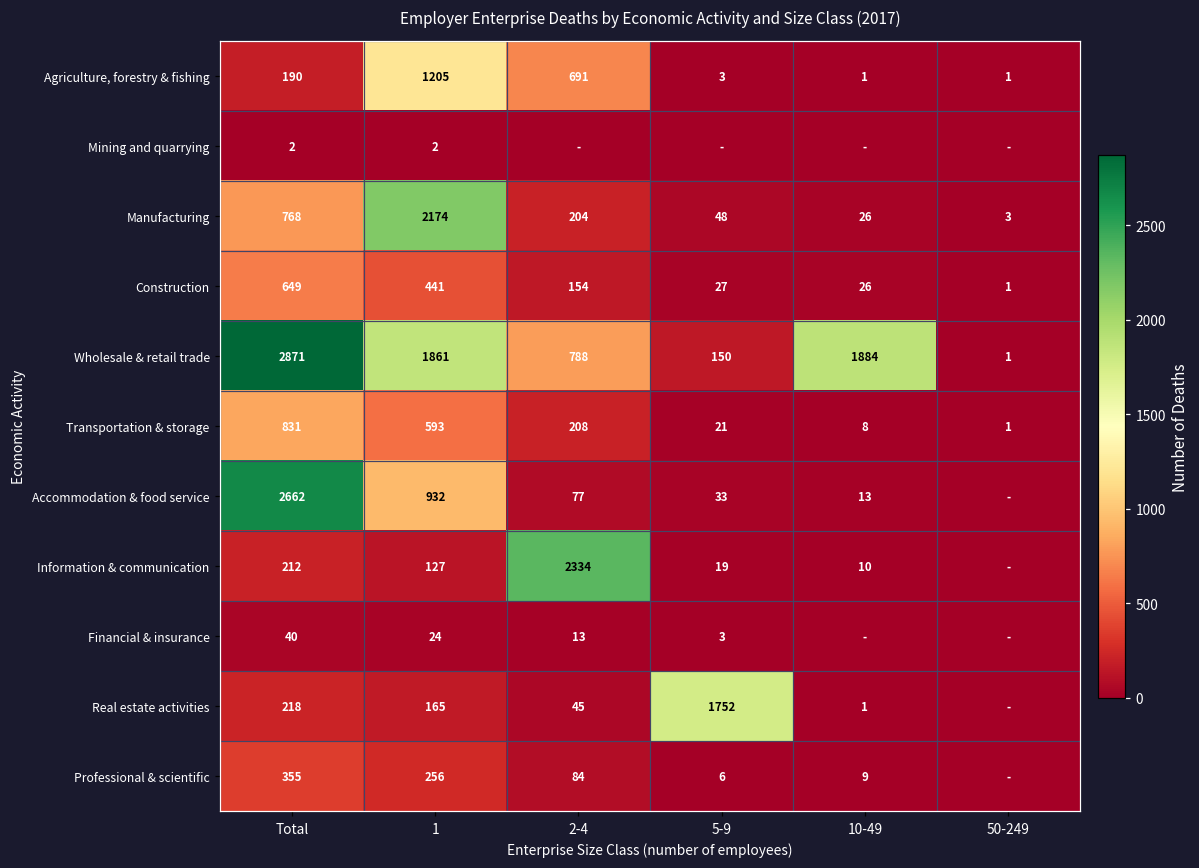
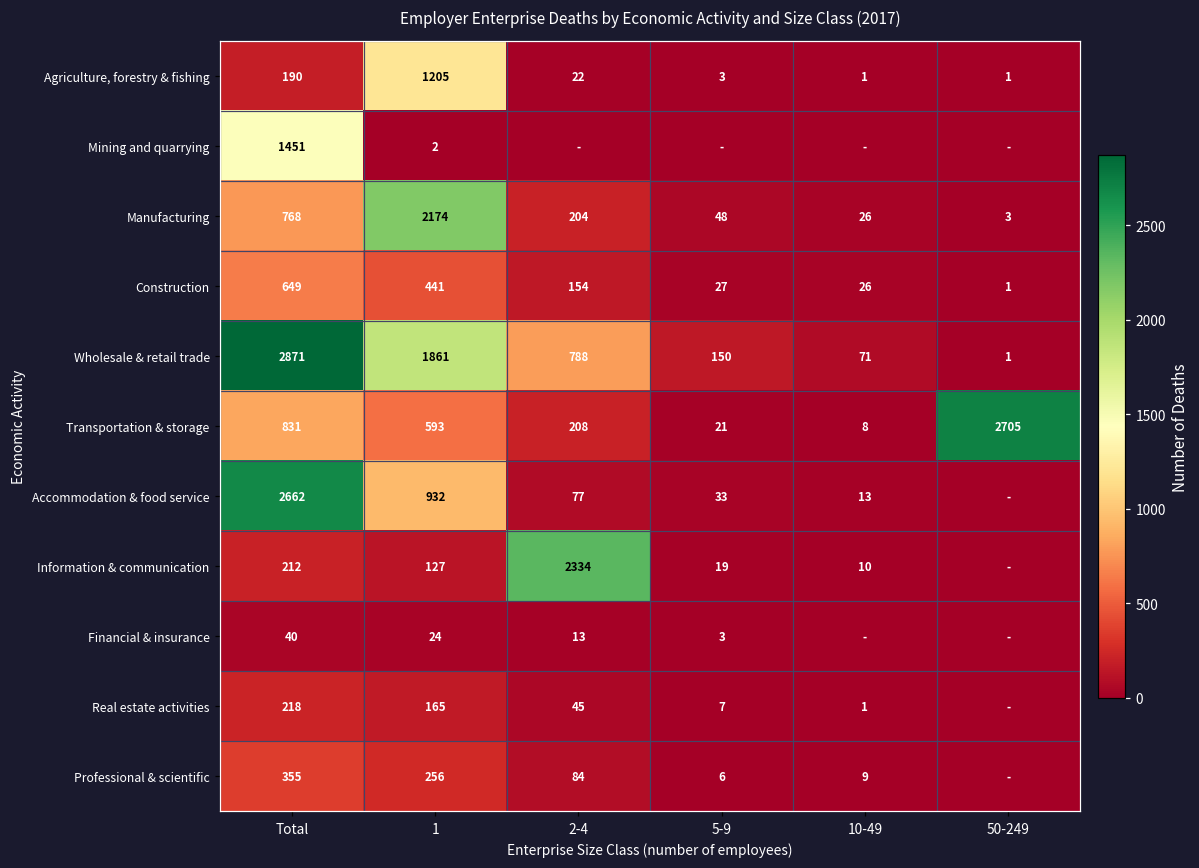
Agriculture, forestry & fishing, 2-4: 691 -> 22
Mining and quarrying, Total: 2 -> 1451
Wholesale & retail trade, 10-49: 1884 -> 71
Transportation & storage, 50-249: 1 -> 2705
Real estate activities, 5-9: 1752 -> 7
